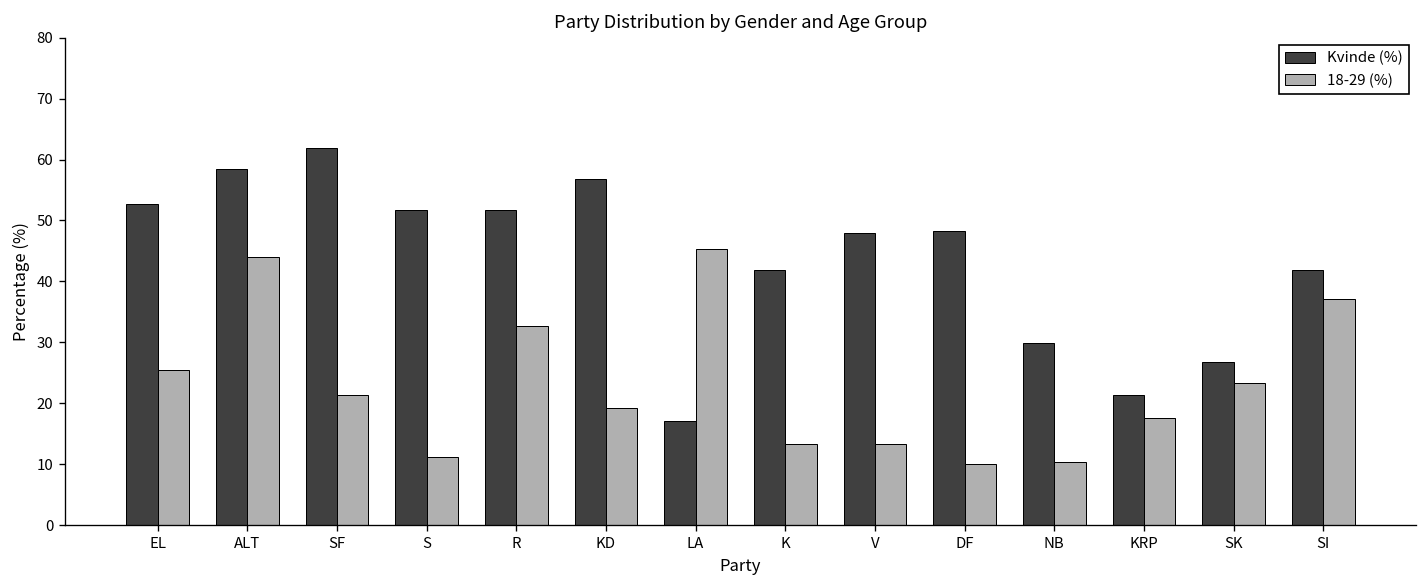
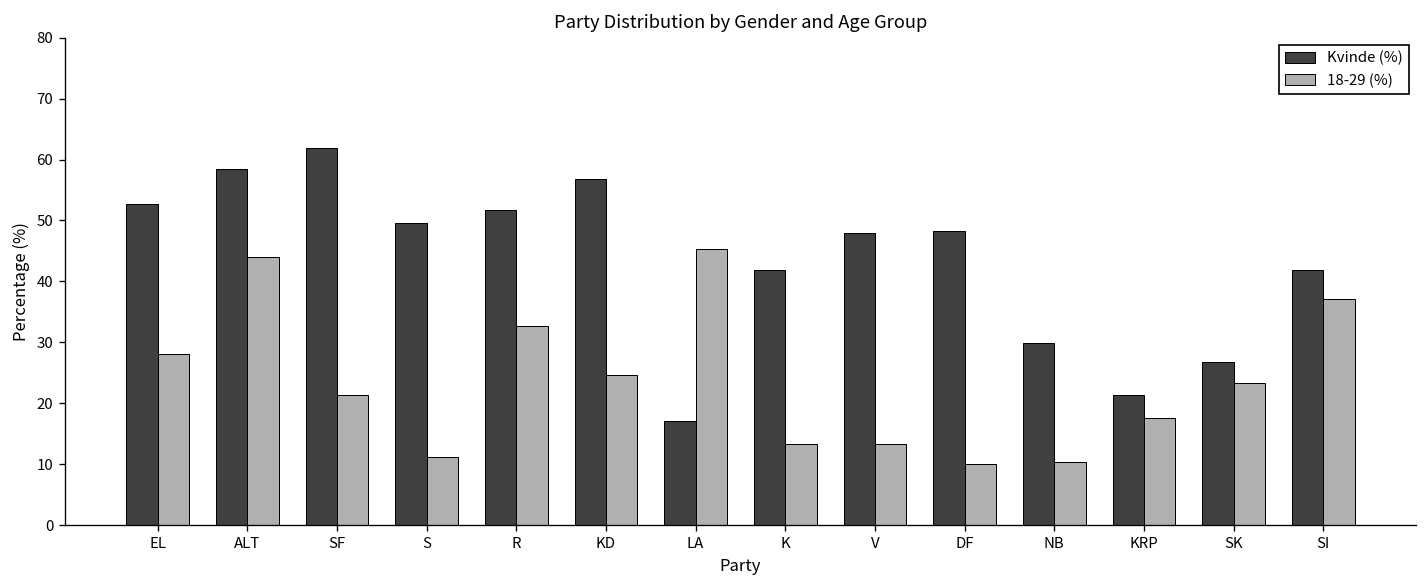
18-29 (%), EL: 26 -> 28
Kvinde (%), S: 52 -> 50
18-29 (%), KD: 19 -> 25
